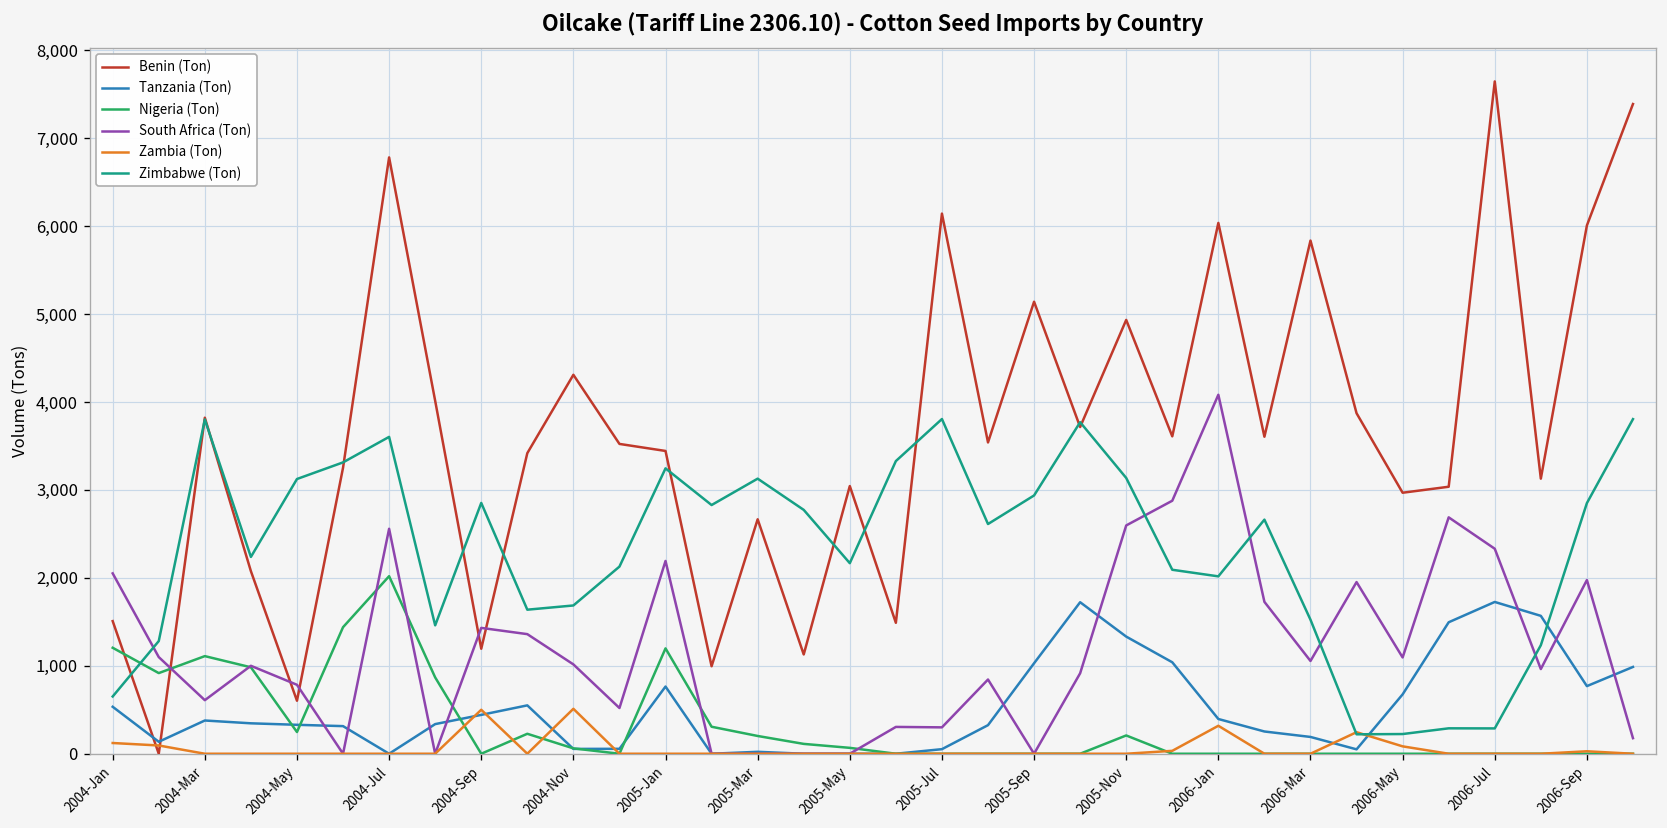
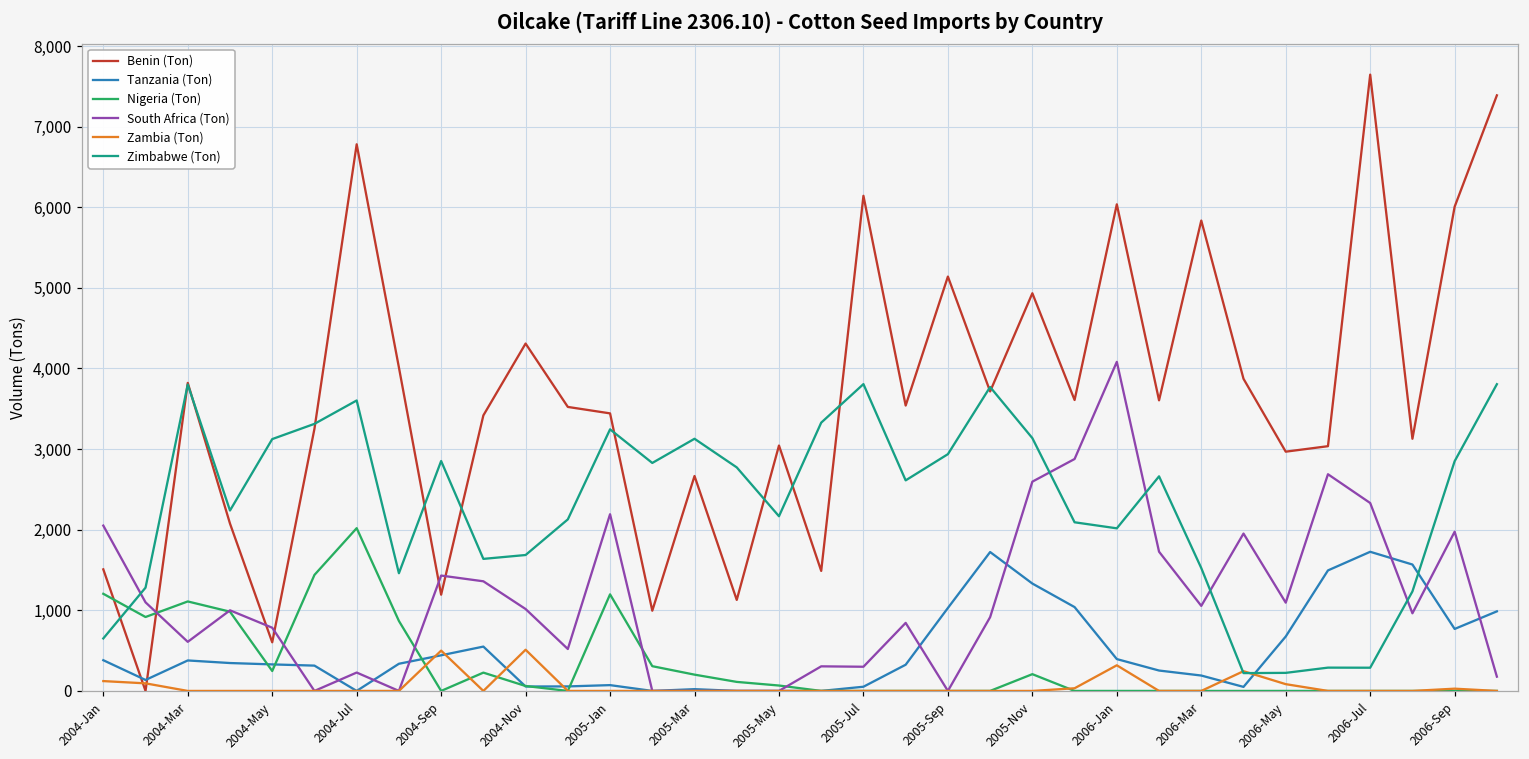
Tanzania (Ton), 2004-Jan: 500 -> 400
South Africa (Ton), 2004-Jul: 2,600 -> 200
Tanzania (Ton), 2005-Jan: 800 -> 100
